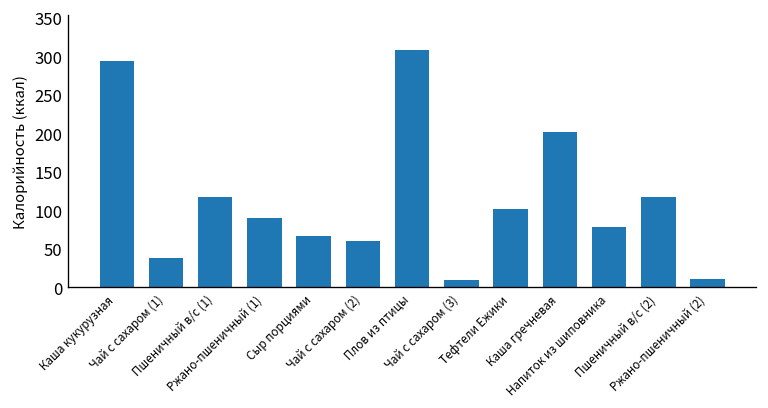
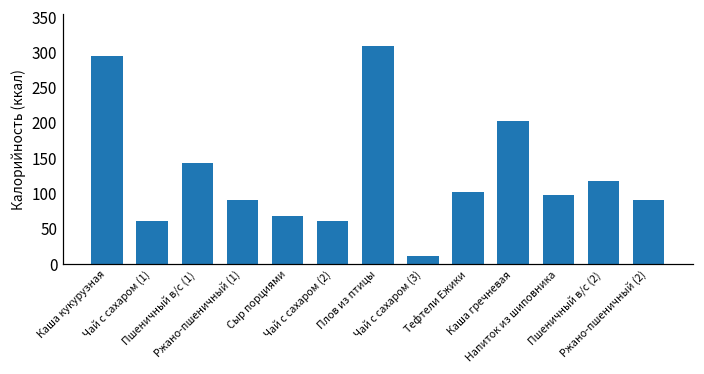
Чай с сахаром (1): 40 -> 60
Пшеничный в/с (1): 120 -> 140
Напиток из шиповника: 80 -> 100
Ржано-пшеничный (2): 10 -> 90
